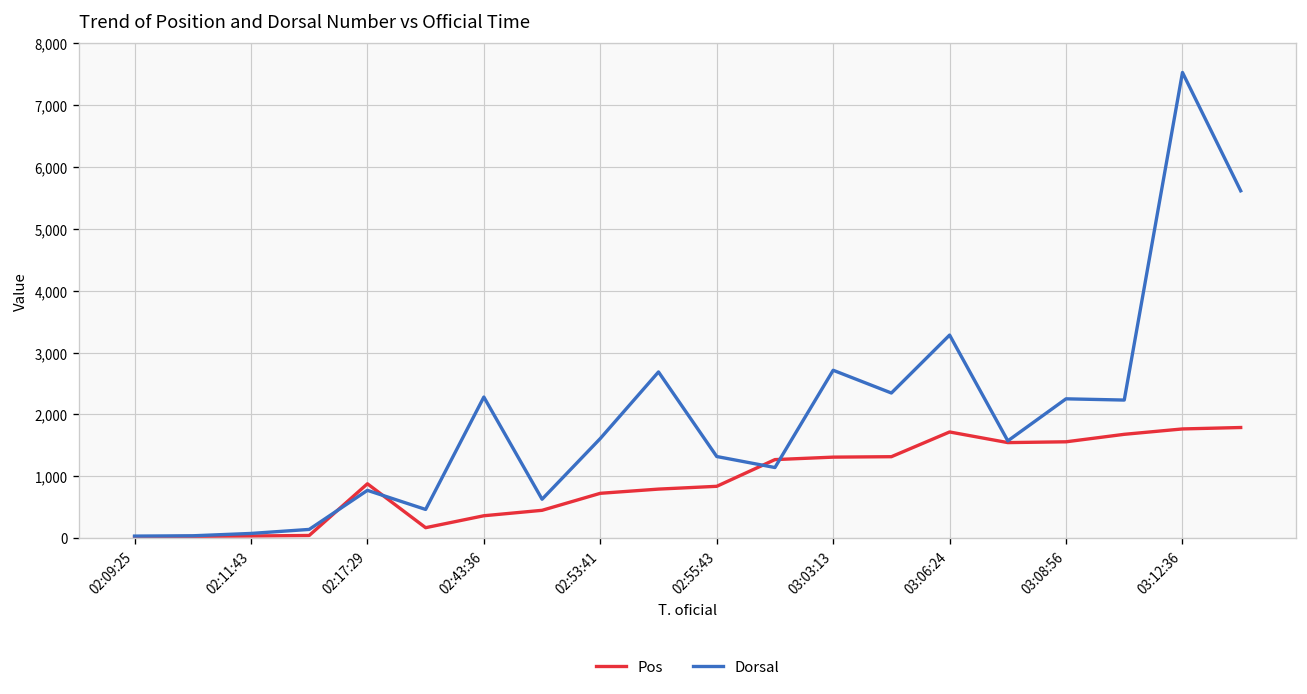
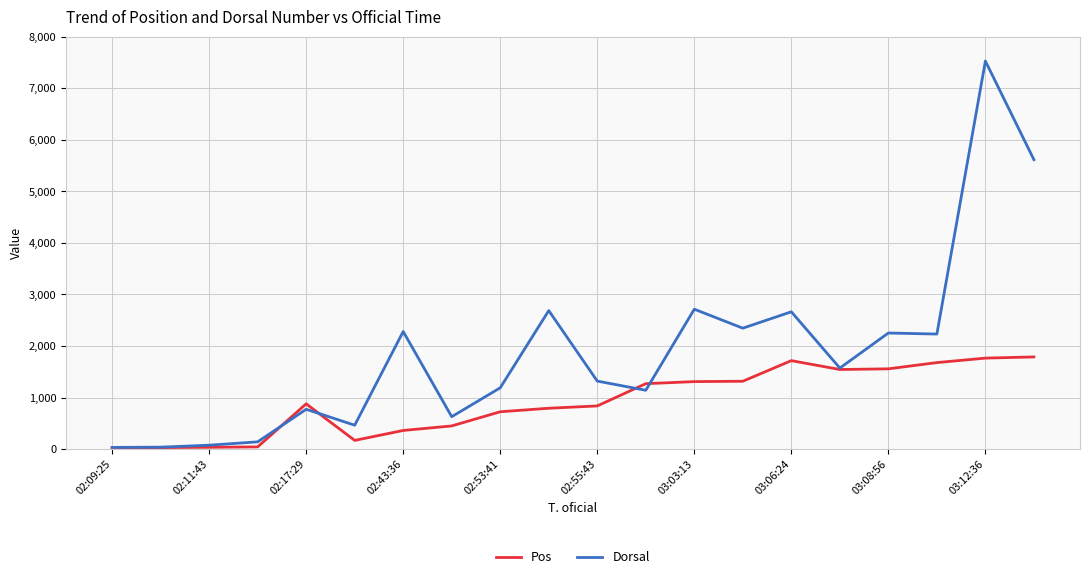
Dorsal, 02:53:41: 1,600 -> 1,200
Dorsal, 03:06:24: 3,300 -> 2,700
